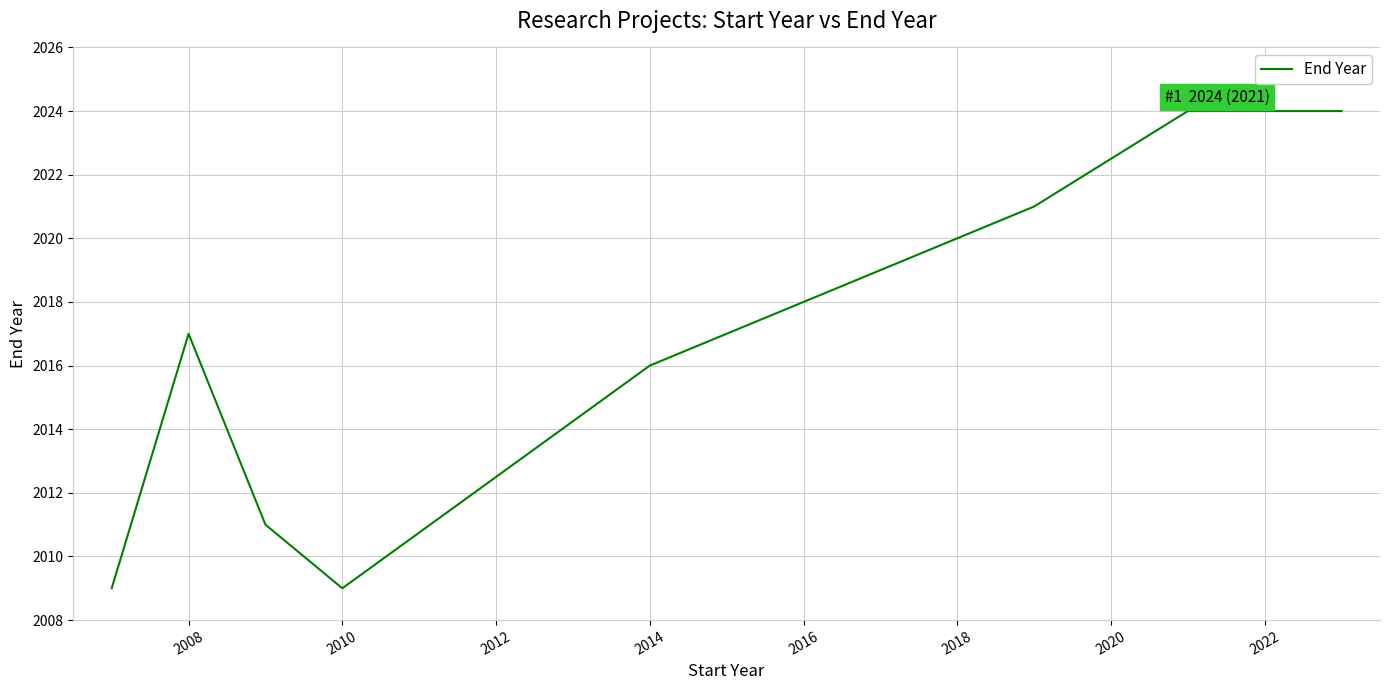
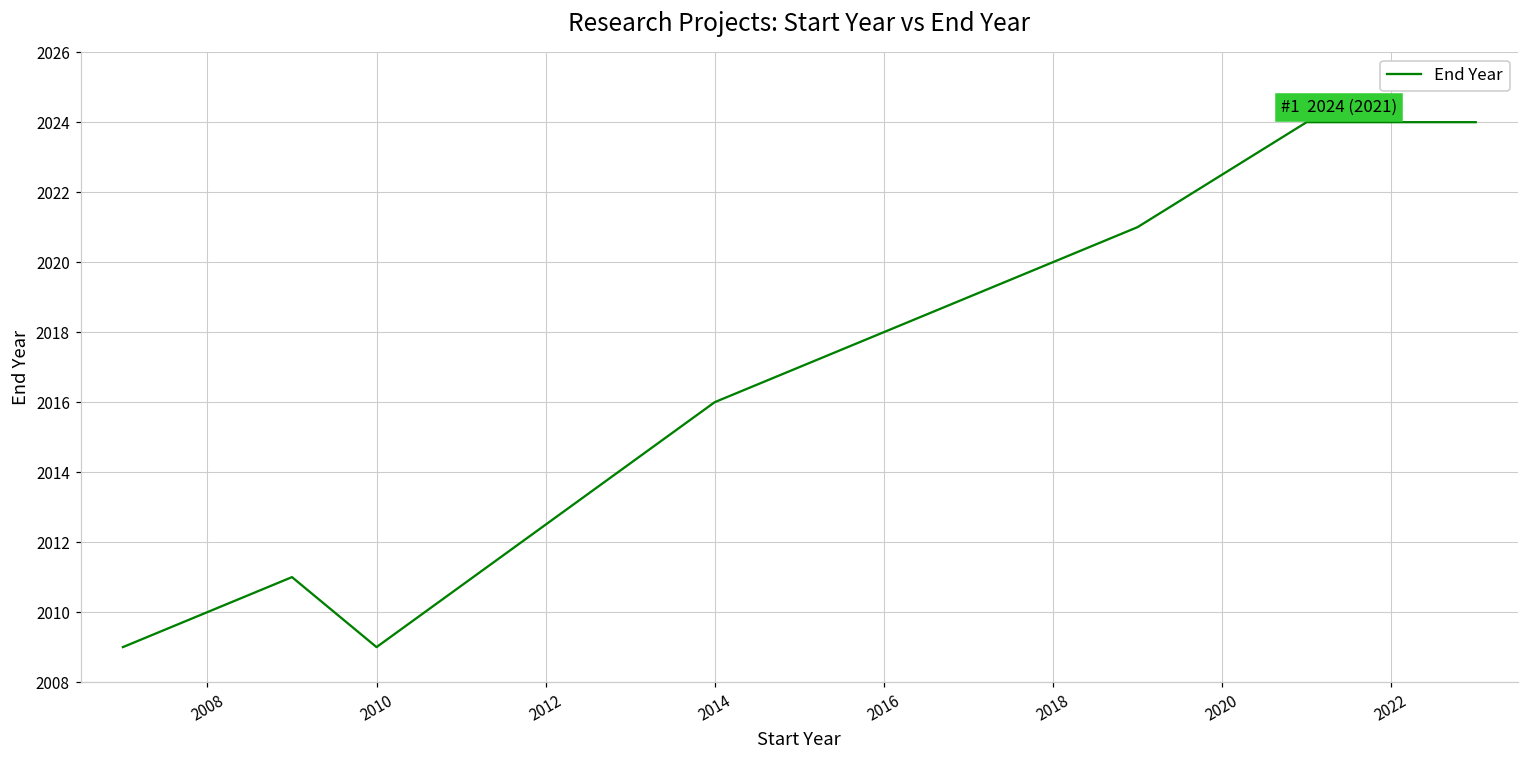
2008: 2017 -> 2010
